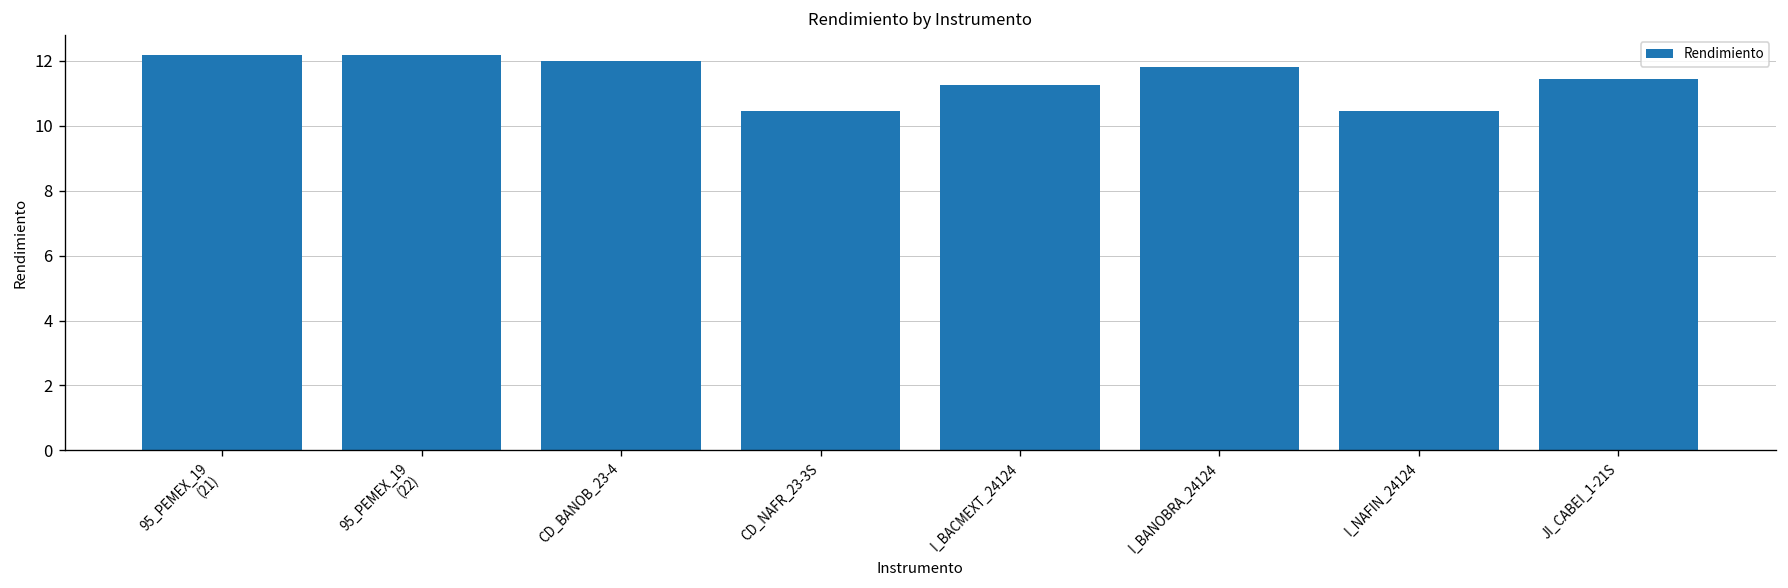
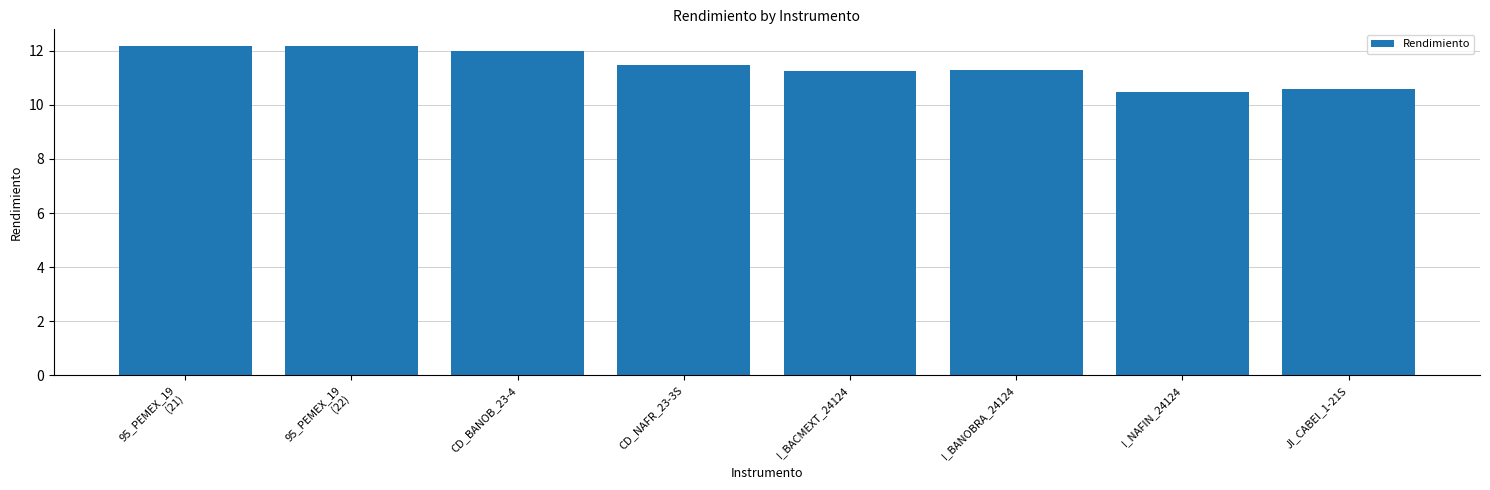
CD_NAFR_23-3S: 10.5 -> 11.5
I_BANOBRA_24124: 11.8 -> 11.3
JI_CABEI_1-21S: 11.5 -> 10.6
